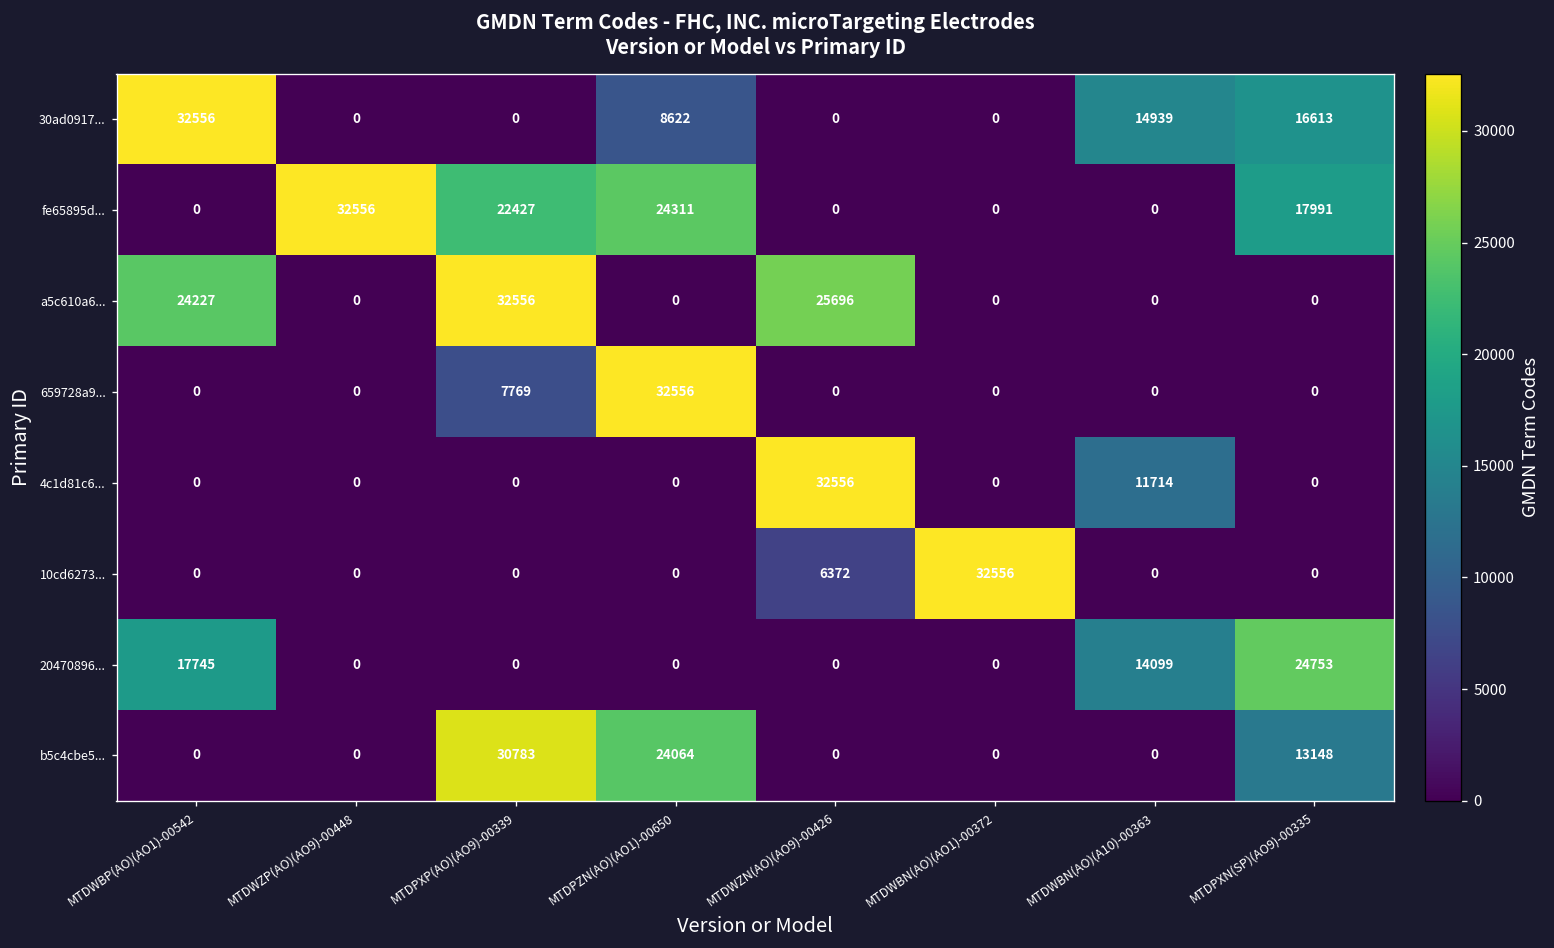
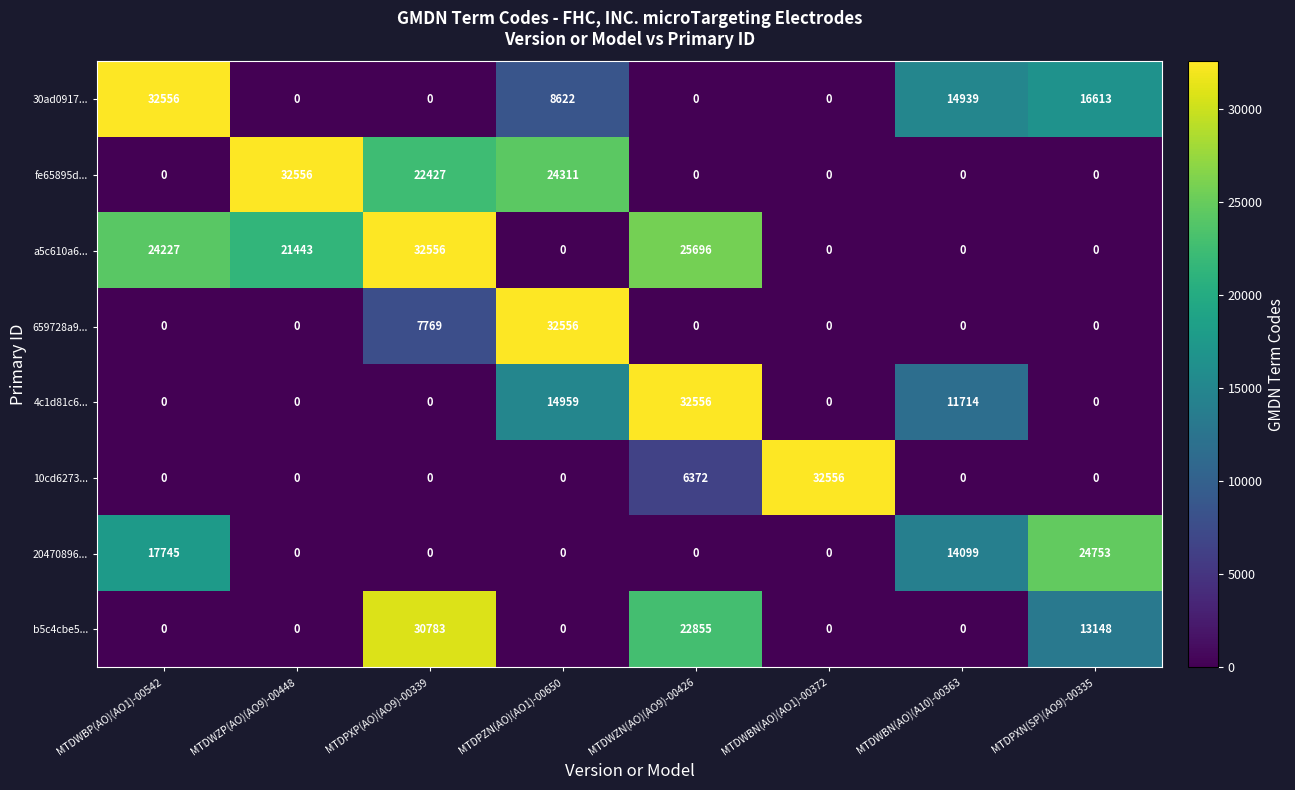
fe65895d..., MTDPXN(SP)(AO9)-00335: 17991 -> 0
a5c610a6..., MTDWZP(AO)(AO9)-00448: 0 -> 21443
4c1d81c6..., MTDPZN(AO)(AO1)-00650: 0 -> 14959
b5c4cbe5..., MTDPZN(AO)(AO1)-00650: 24064 -> 0
b5c4cbe5..., MTDWZN(AO)(AO9)-00426: 0 -> 22855
